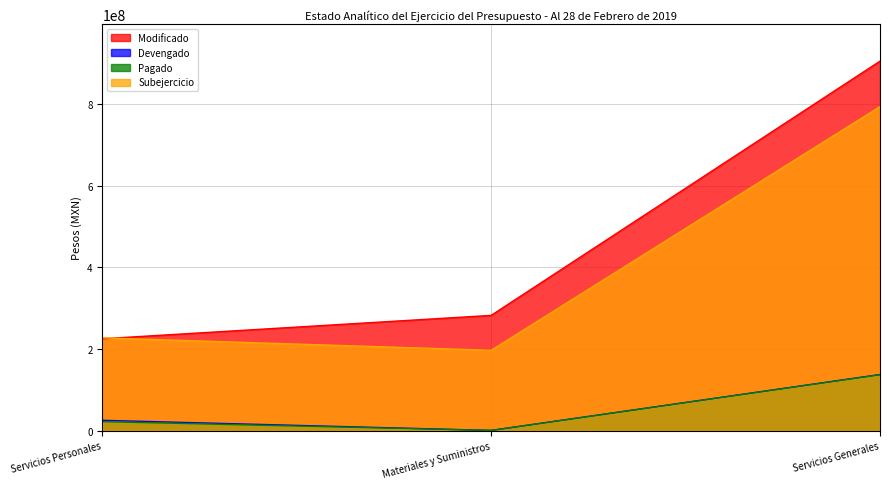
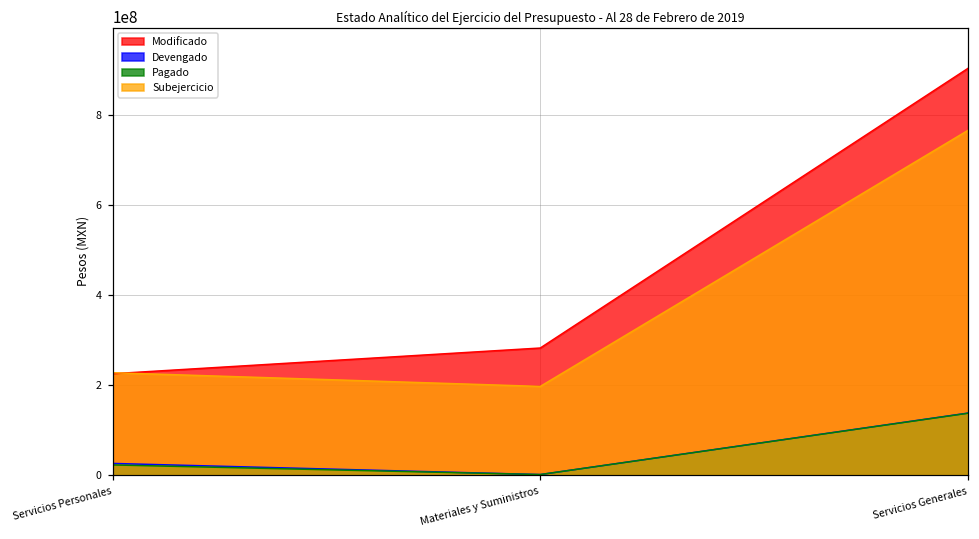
Subejercicio, Servicios Generales: 790000000 -> 770000000
